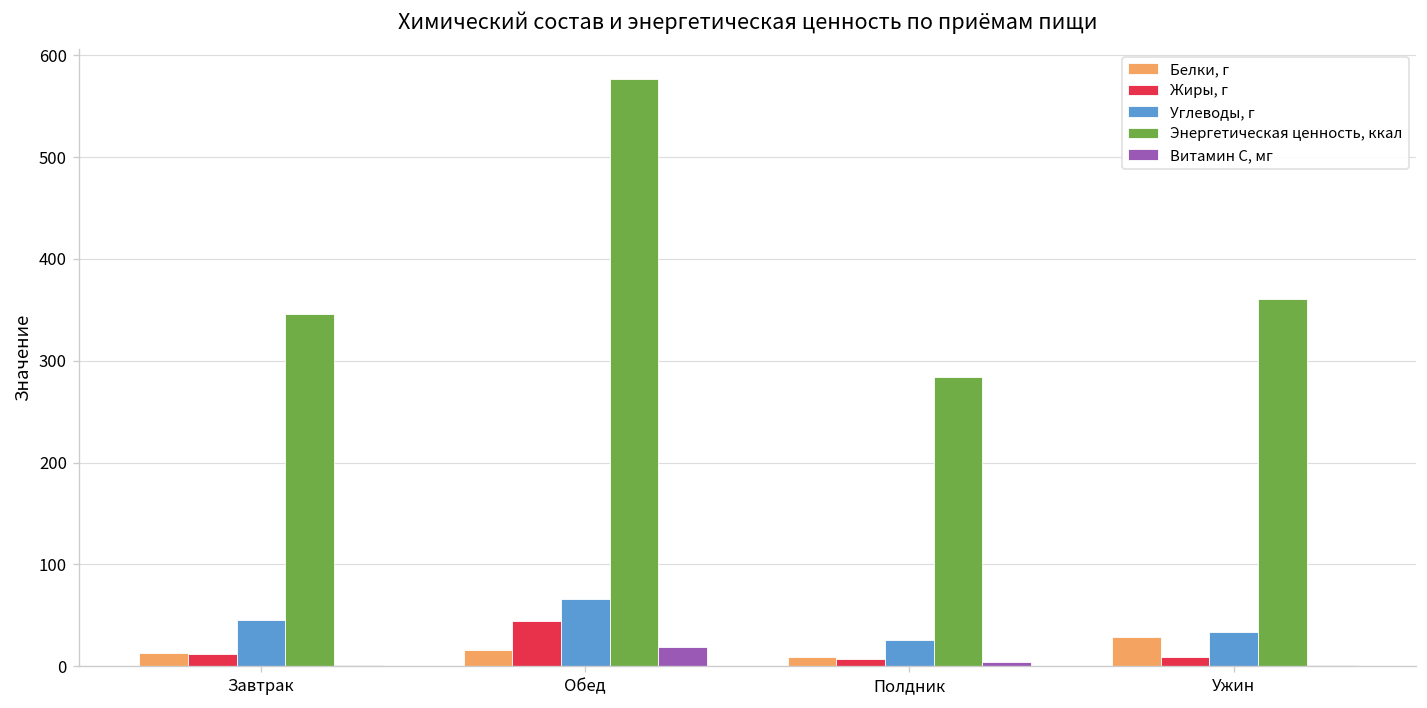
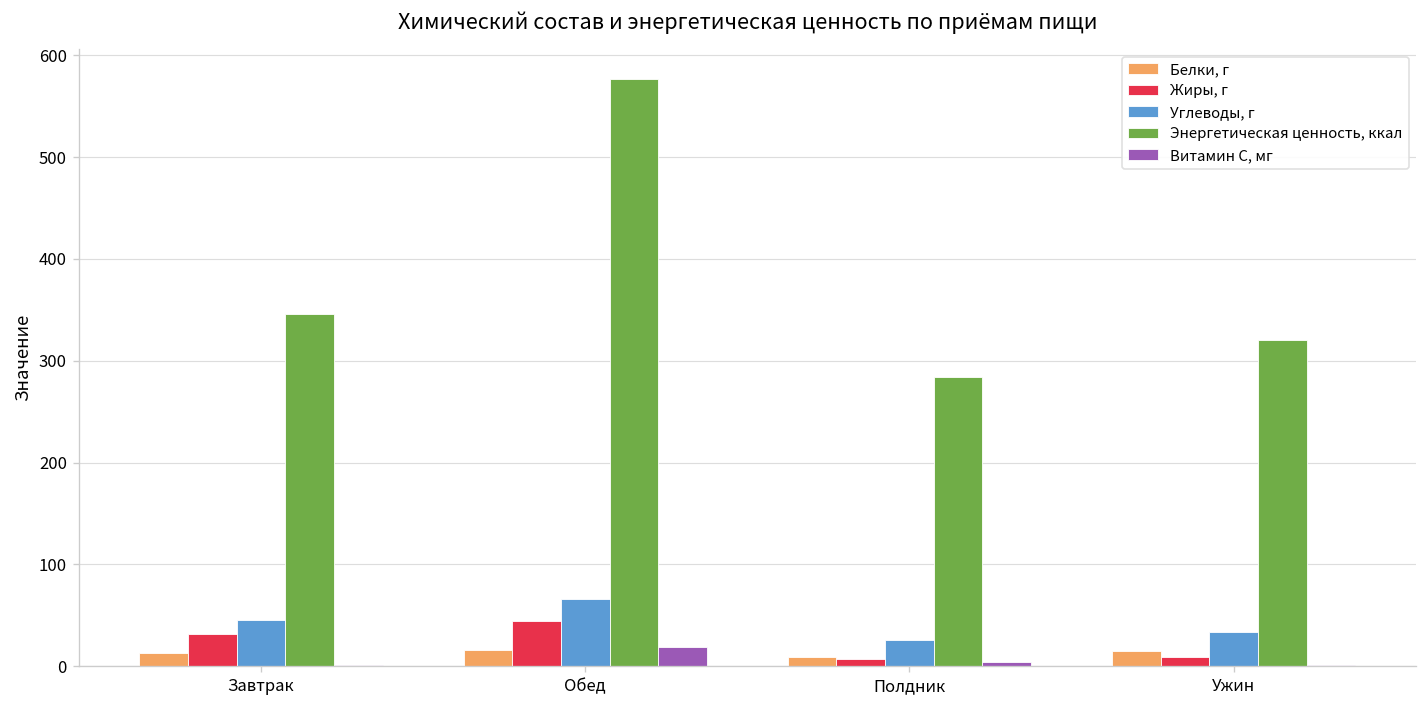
Жиры, г, Завтрак: 10 -> 30
Белки, г, Ужин: 30 -> 10
Энергетическая ценность, ккал, Ужин: 360 -> 320
